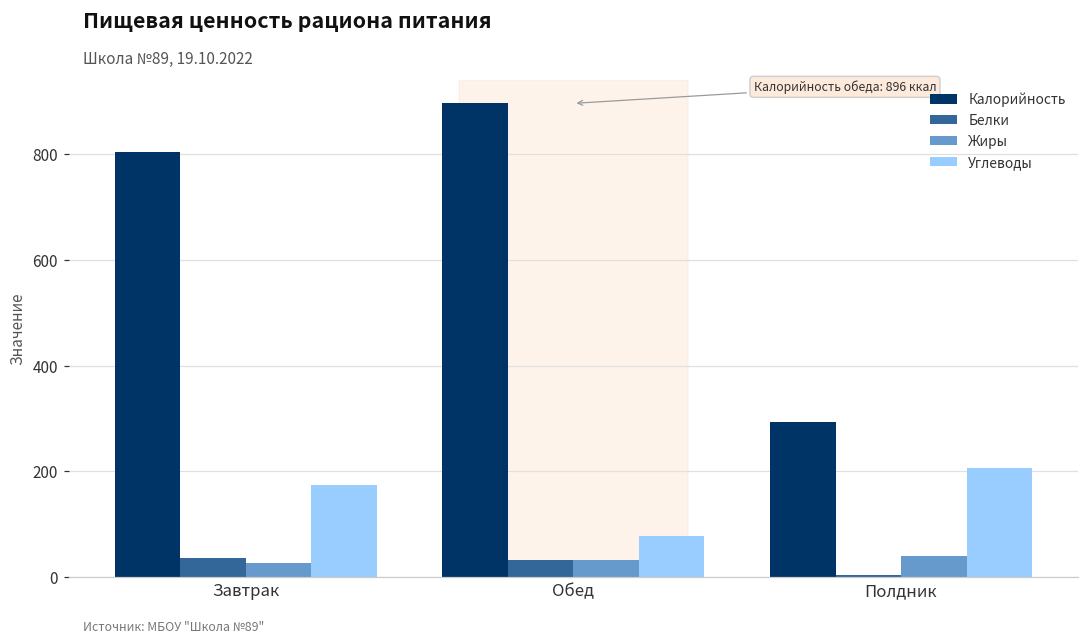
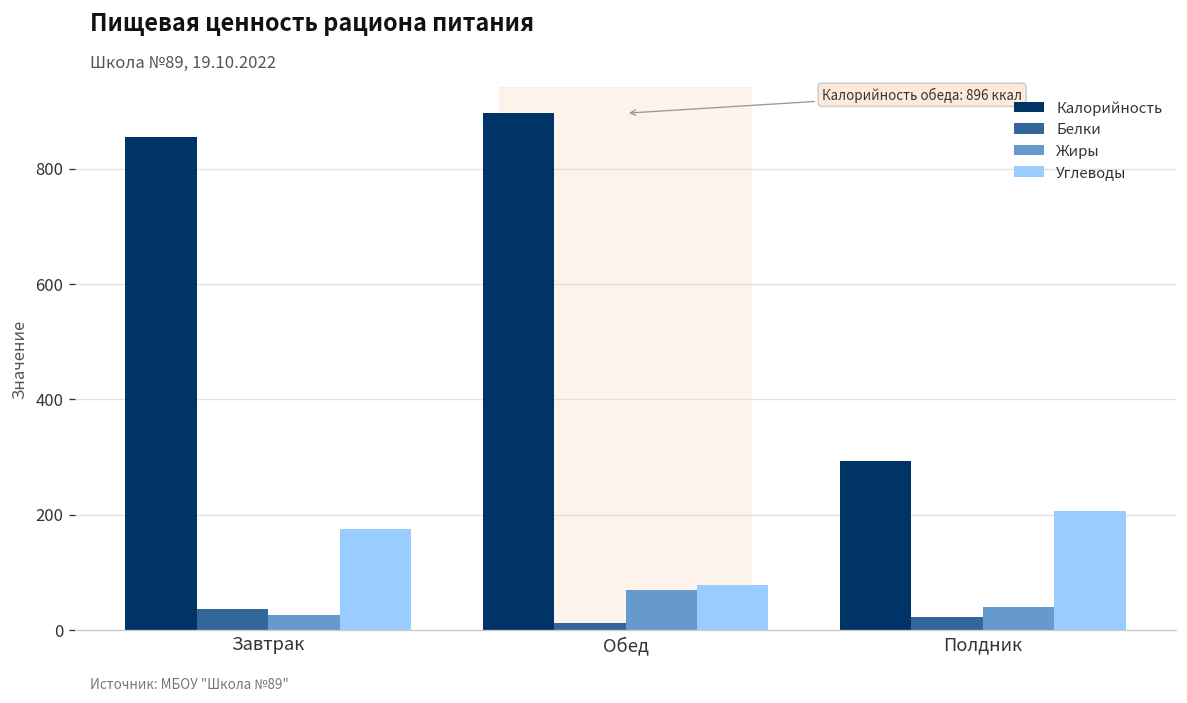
Калорийность, Завтрак: 800 -> 860
Белки, Обед: 30 -> 10
Жиры, Обед: 30 -> 70
Белки, Полдник: 0 -> 20
